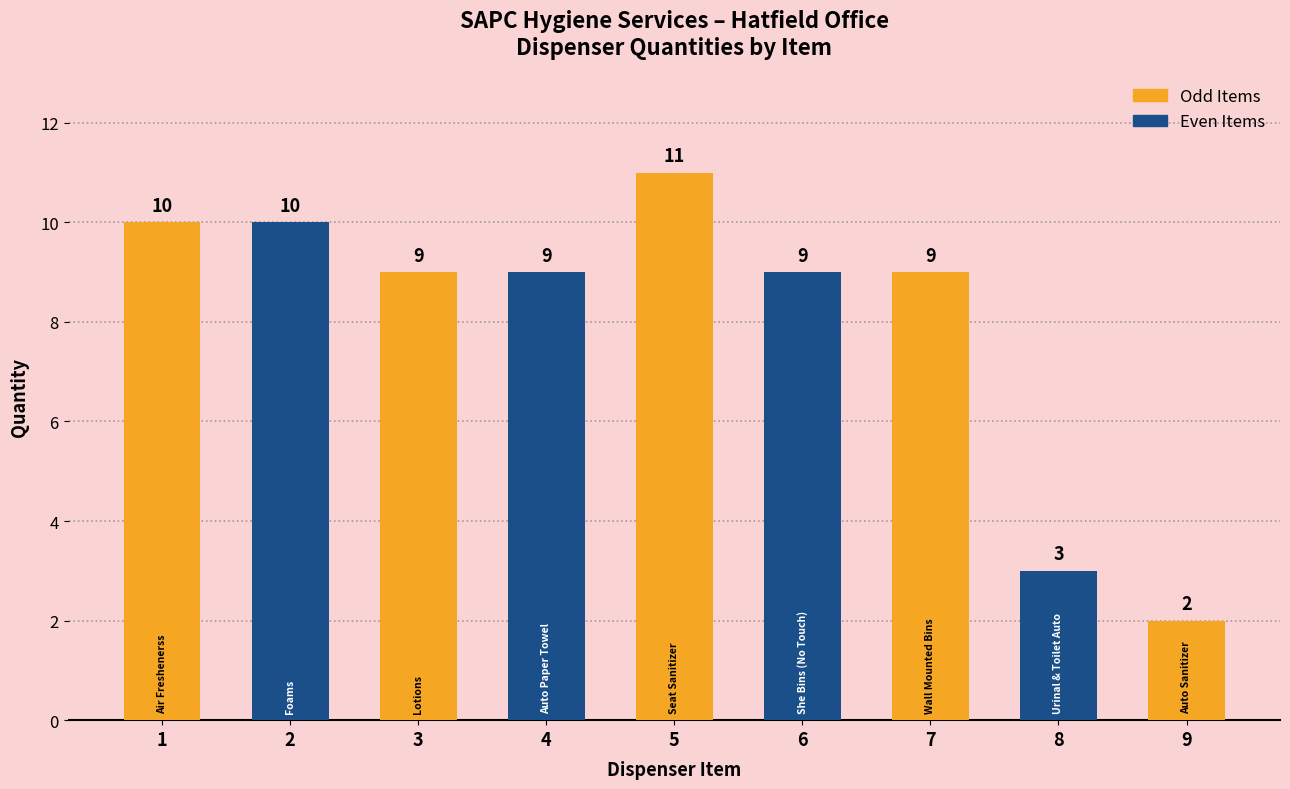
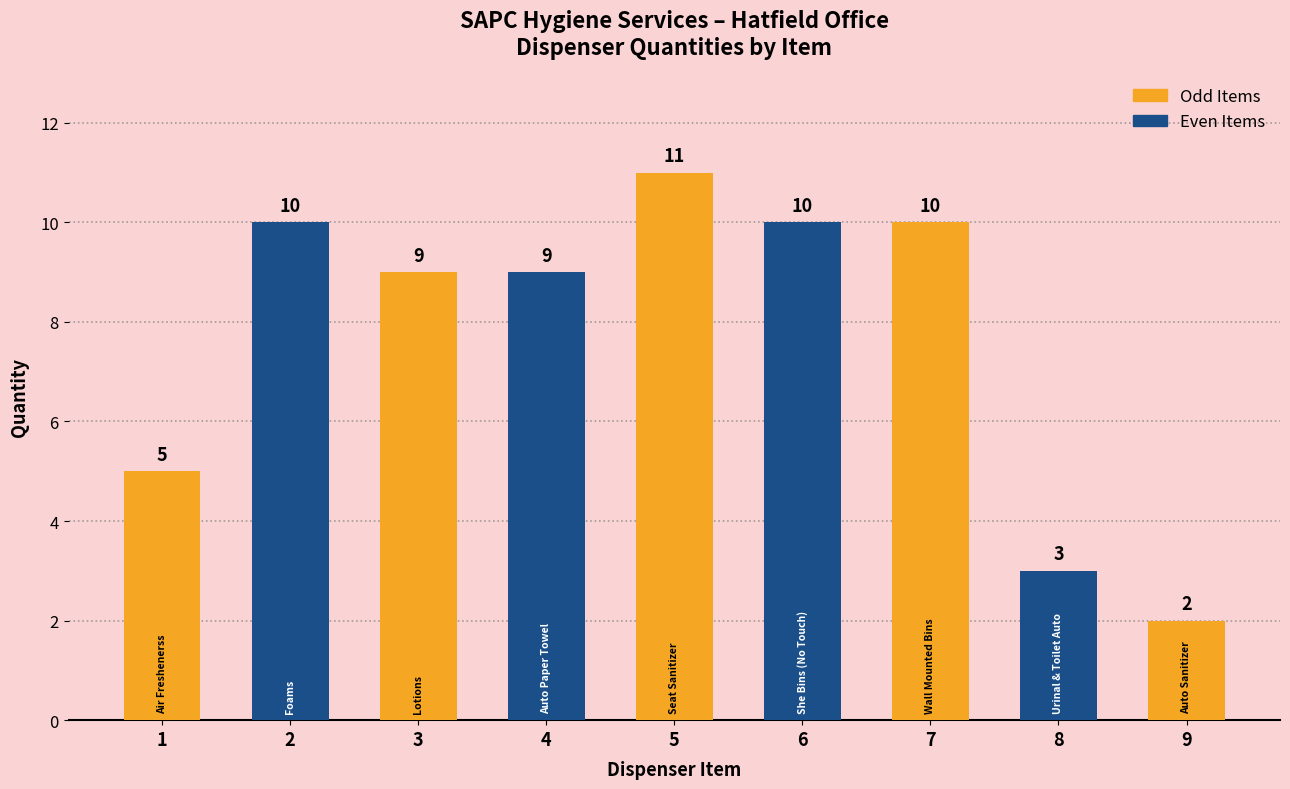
1: 10 -> 5
6: 9 -> 10
7: 9 -> 10
